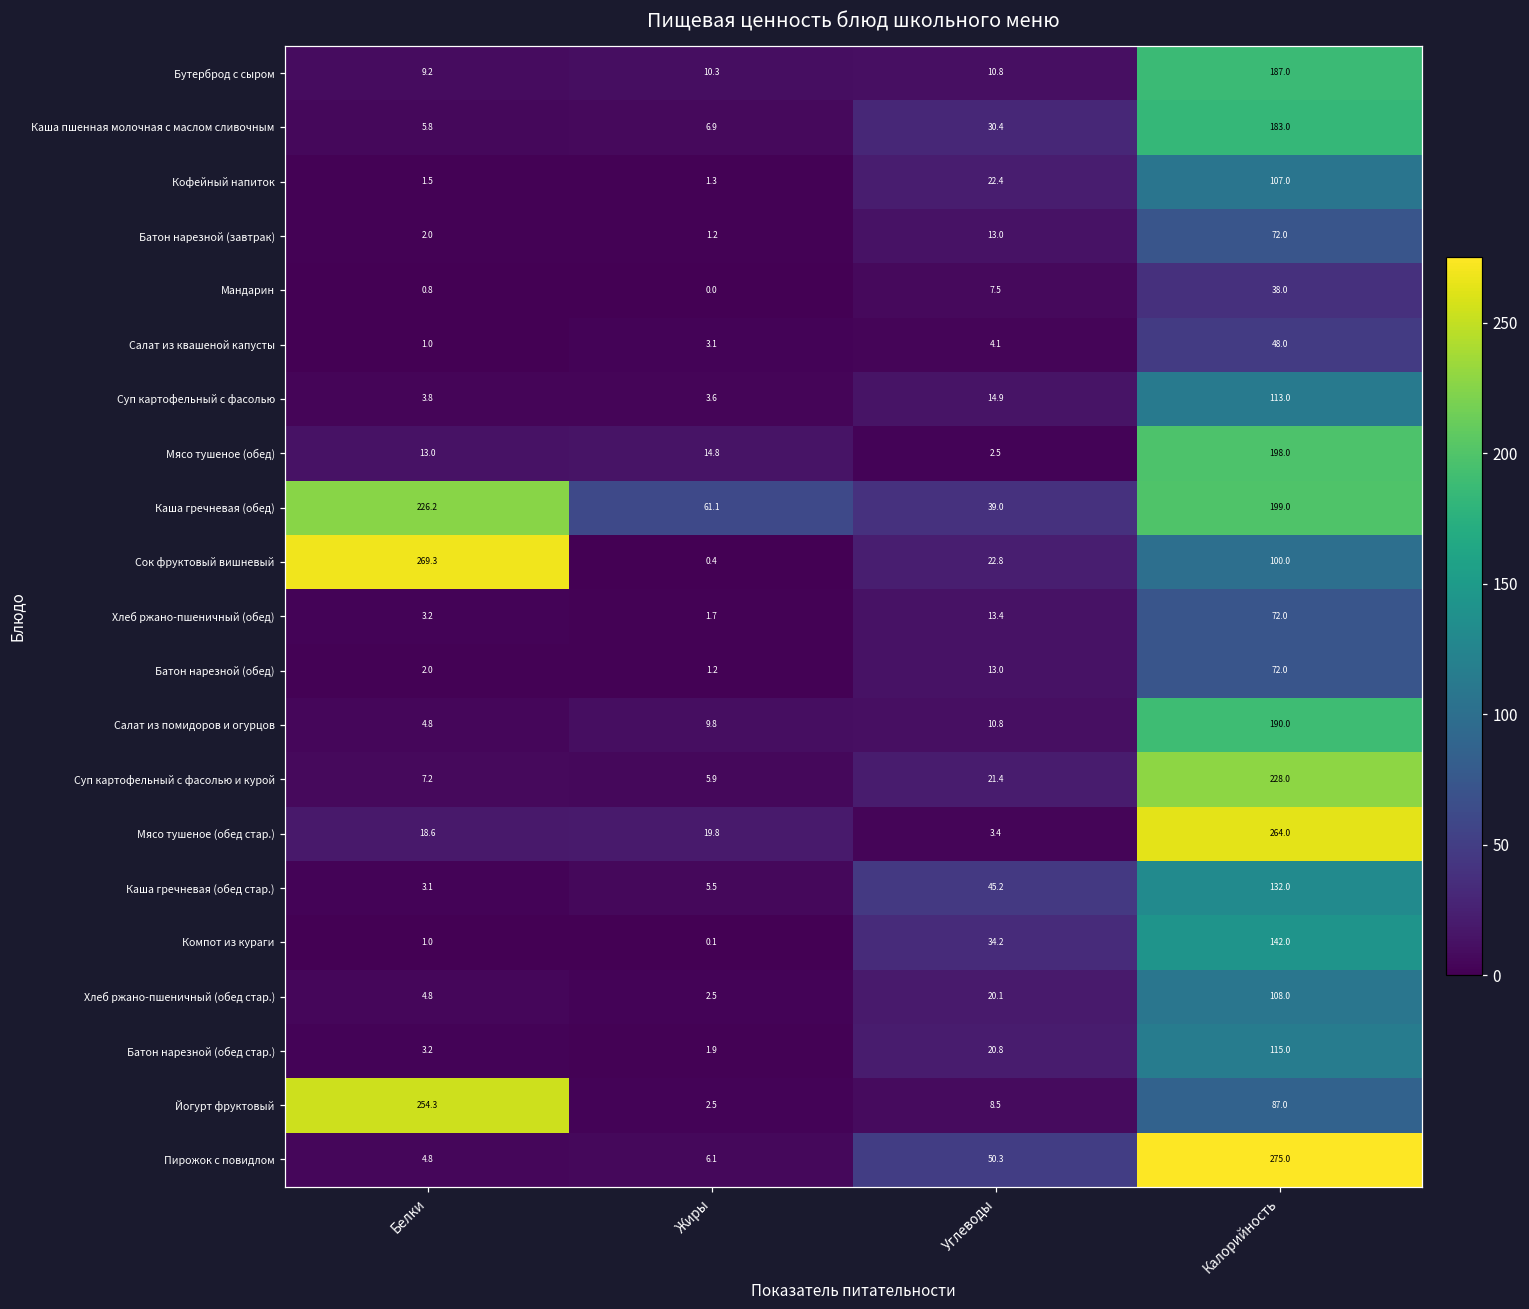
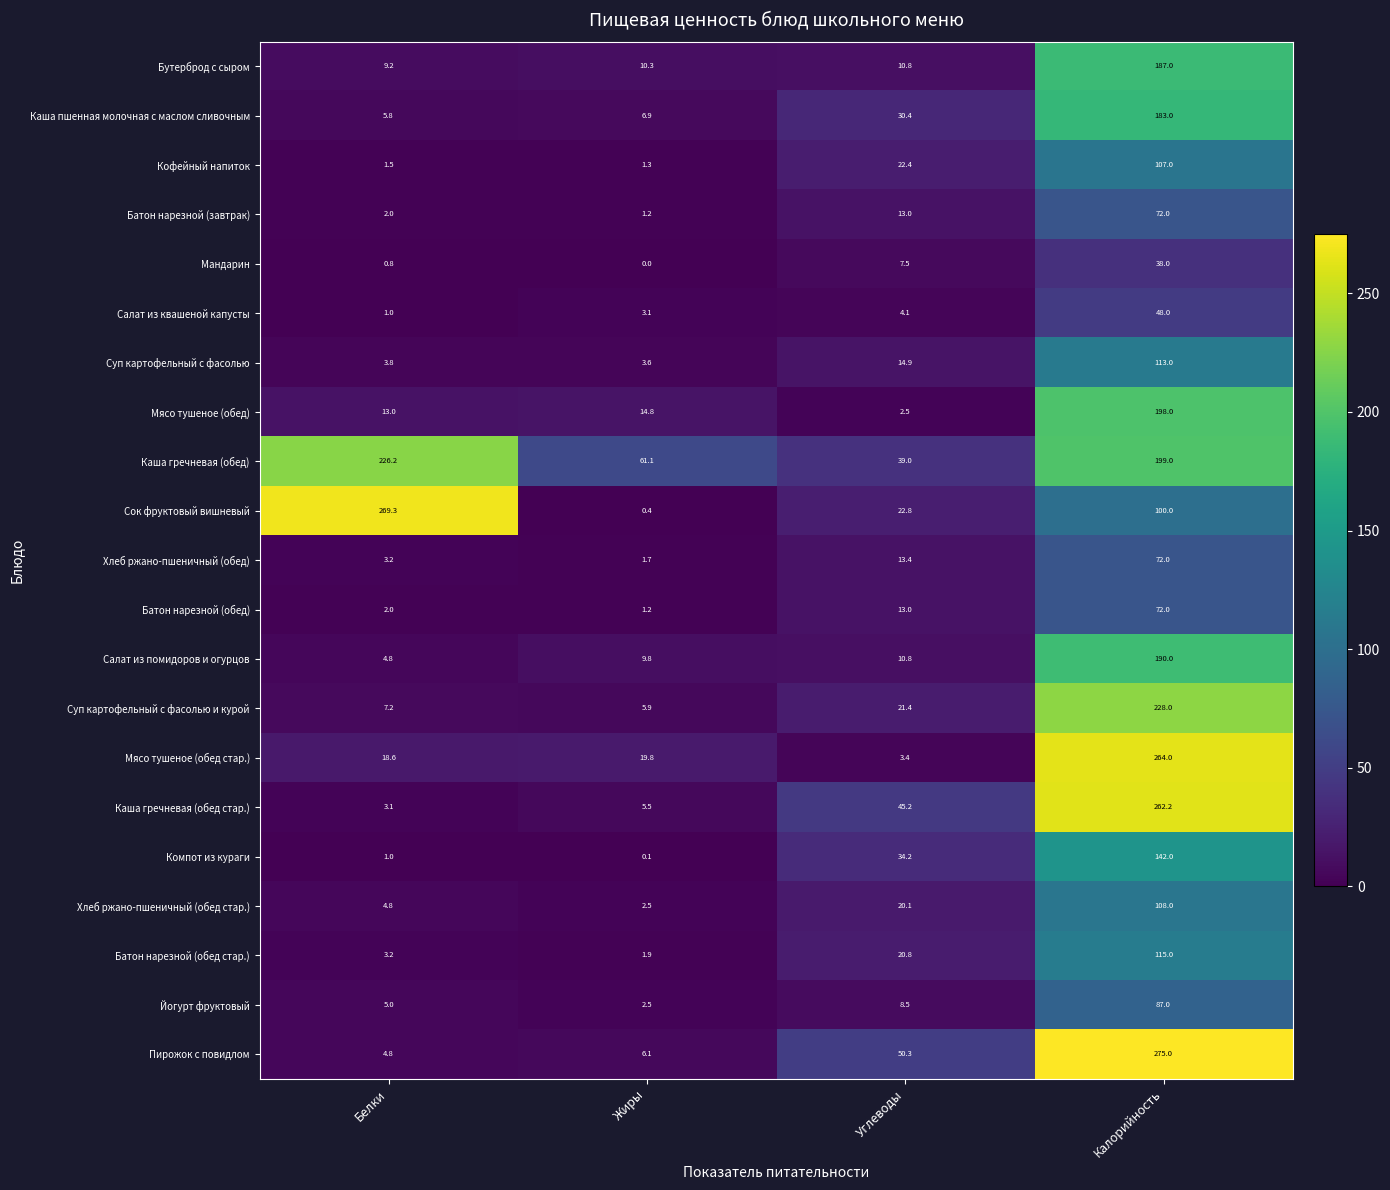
Каша гречневая (обед стар.), Калорийность: 132.0 -> 262.2
Йогурт фруктовый, Белки: 254.3 -> 5.0
